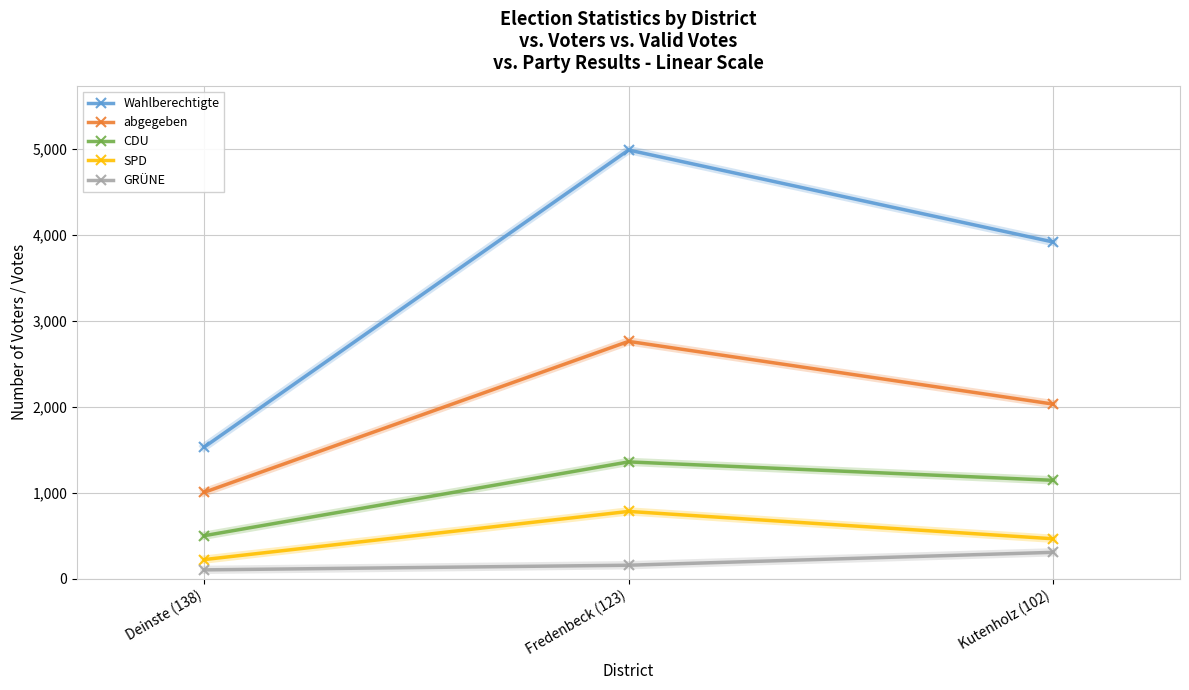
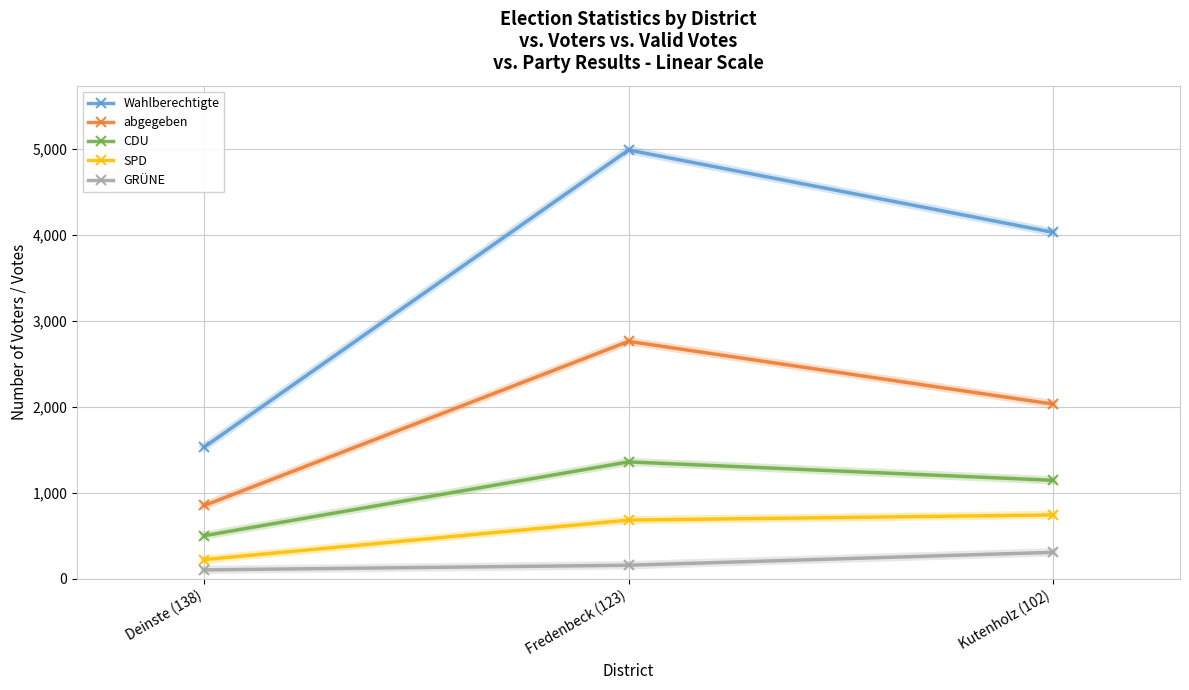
abgegeben, Deinste (138): 1,000 -> 900
SPD, Fredenbeck (123): 800 -> 700
Wahlberechtigte, Kutenholz (102): 3,900 -> 4,000
SPD, Kutenholz (102): 500 -> 700
